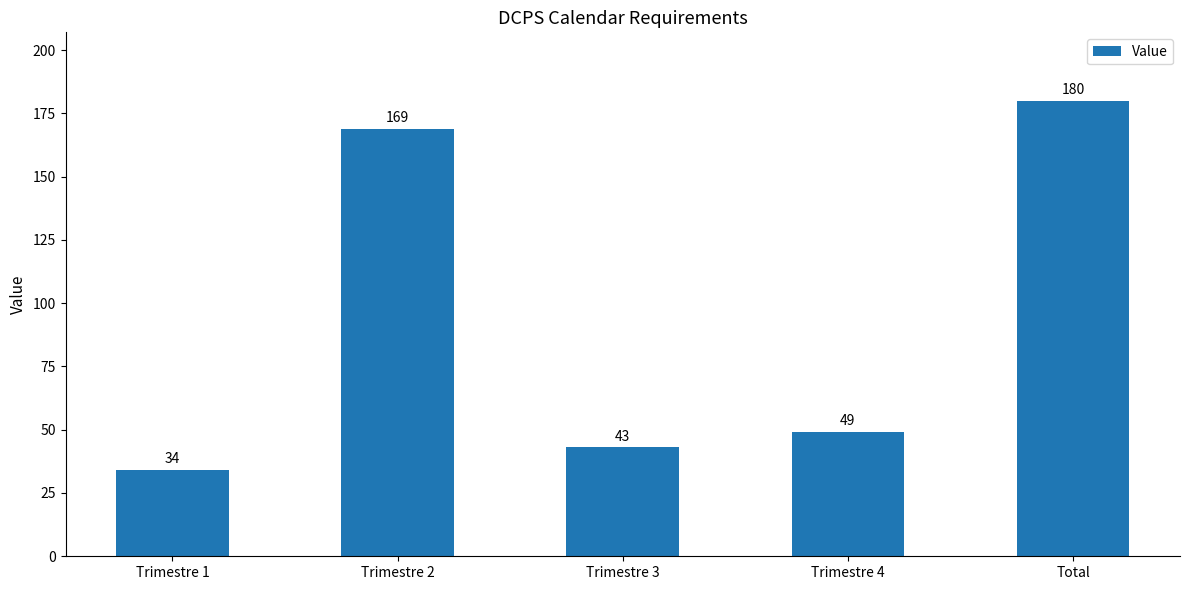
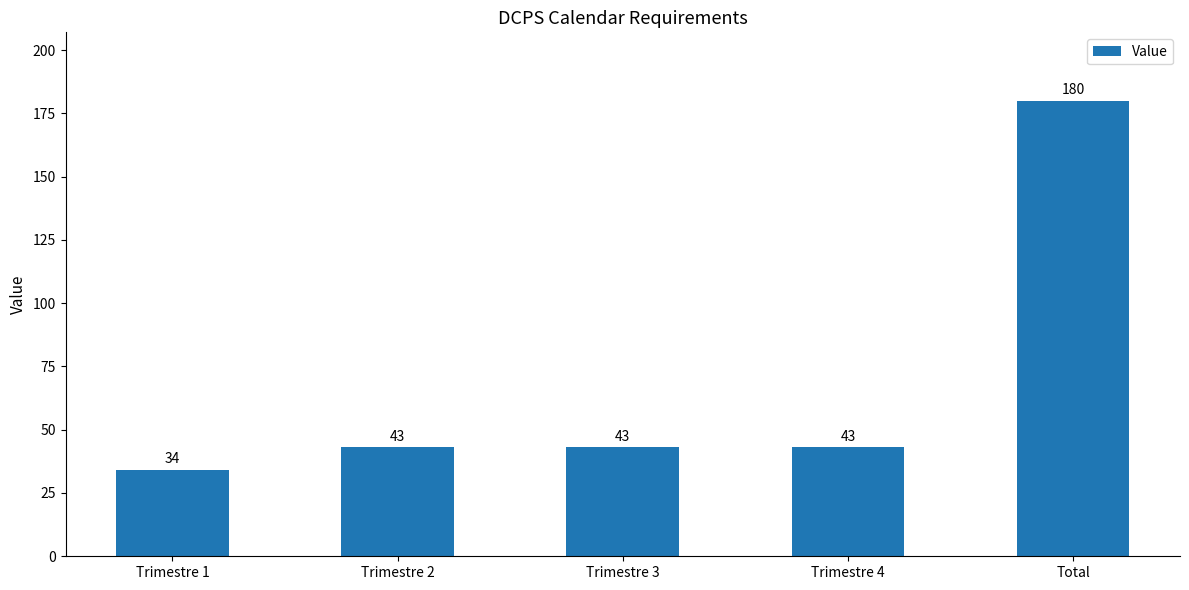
Trimestre 2: 169 -> 43
Trimestre 4: 49 -> 43
